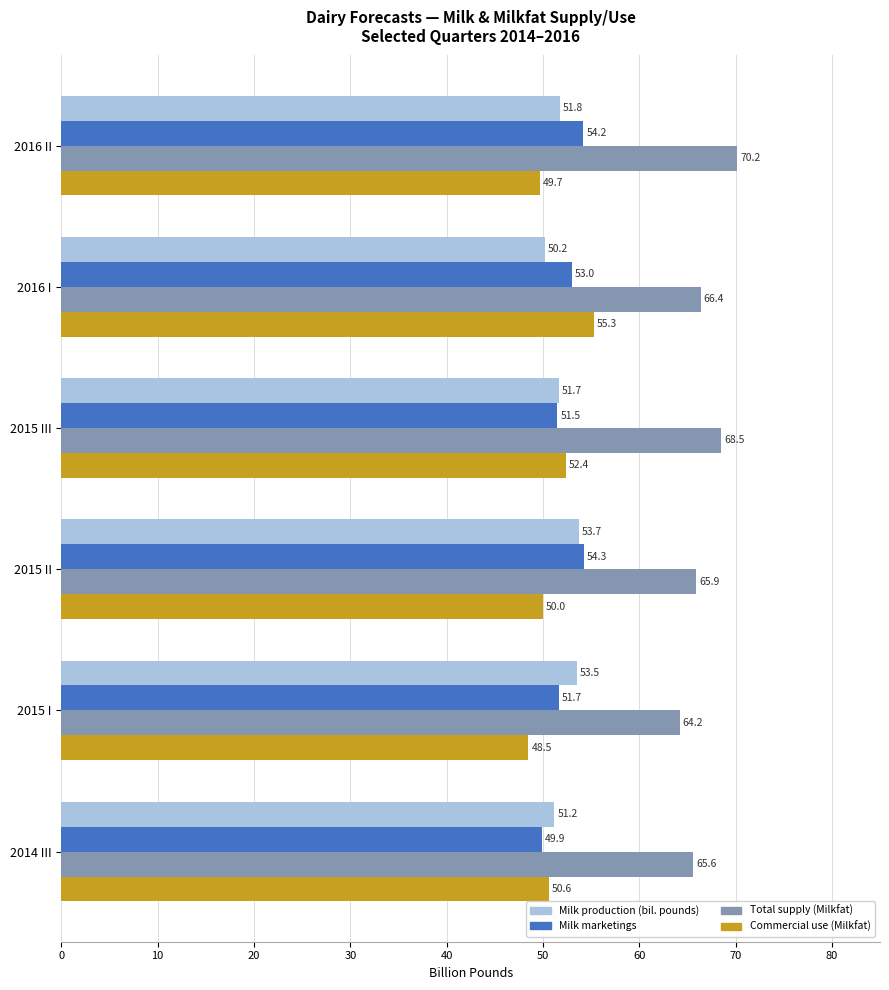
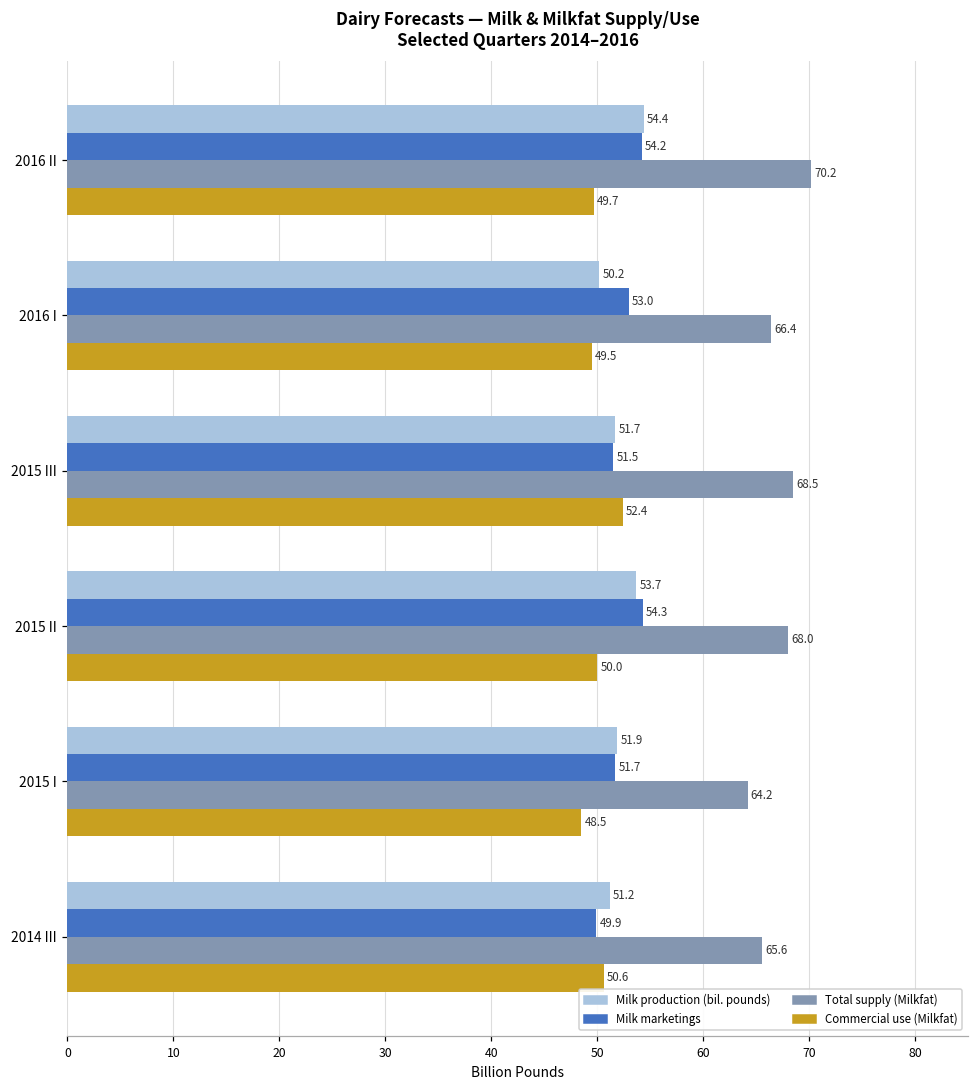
Milk production (bil. pounds), 2016 II: 51.8 -> 54.4
Commercial use (Milkfat), 2016 I: 55.3 -> 49.5
Total supply (Milkfat), 2015 II: 65.9 -> 68.0
Milk production (bil. pounds), 2015 I: 53.5 -> 51.9
